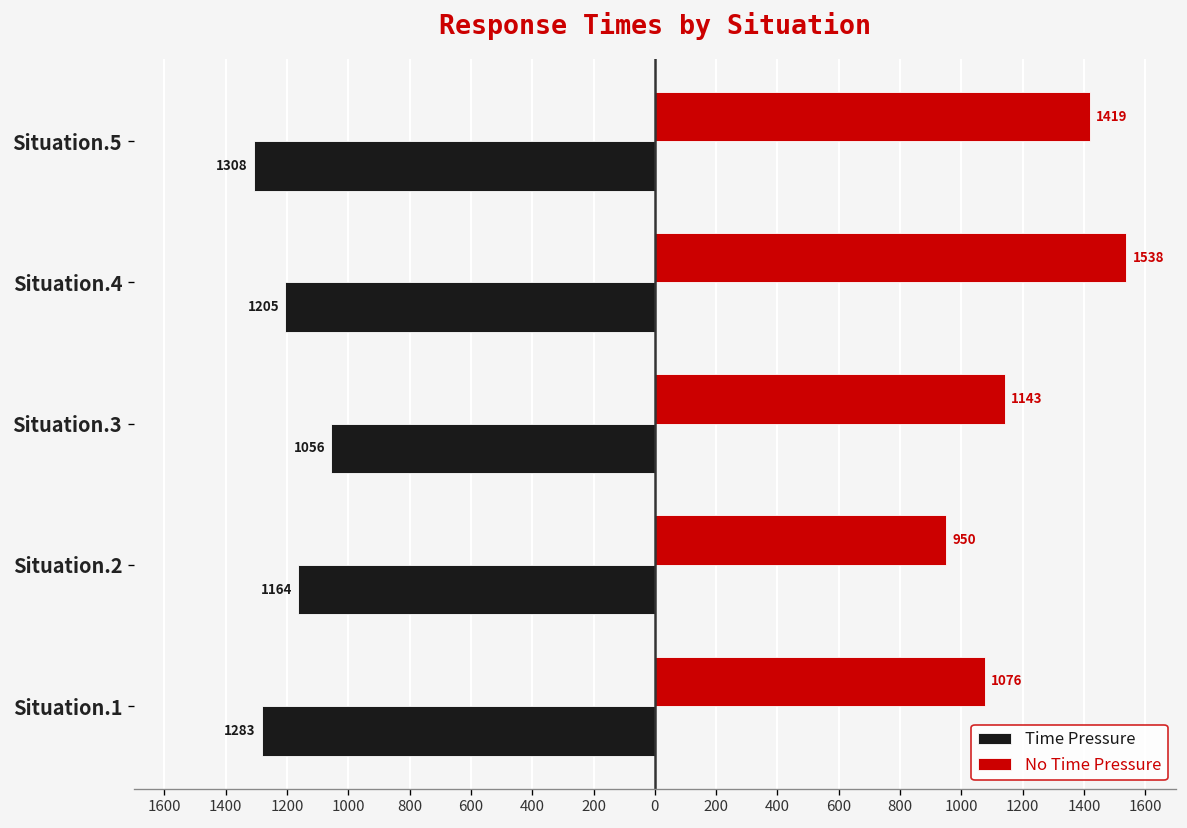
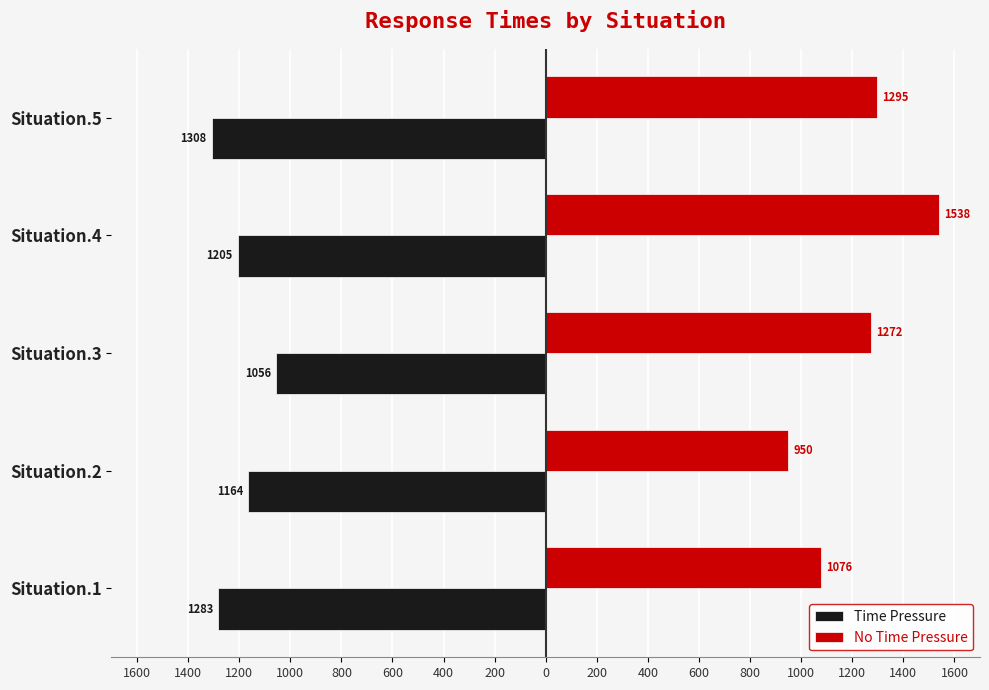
No Time Pressure, Situation.5: 1419 -> 1295
No Time Pressure, Situation.3: 1143 -> 1272
